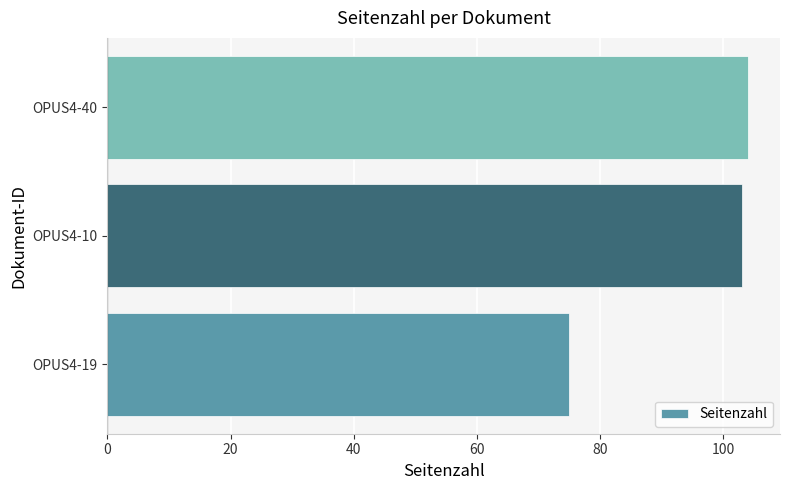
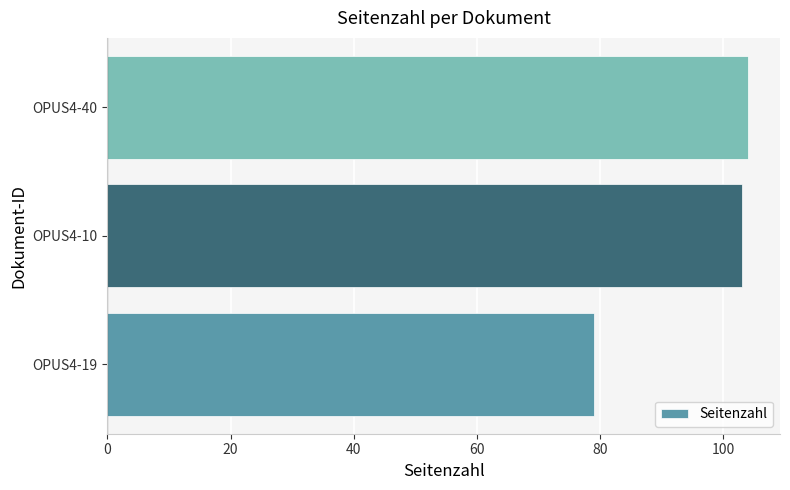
OPUS4-19: 75 -> 79
